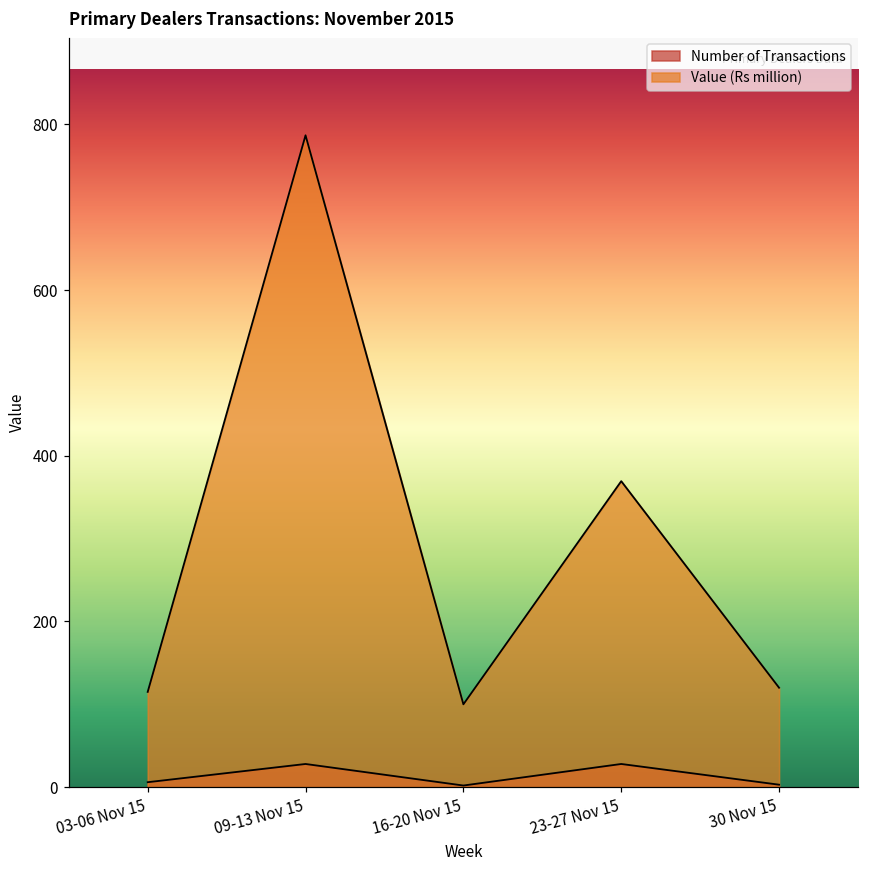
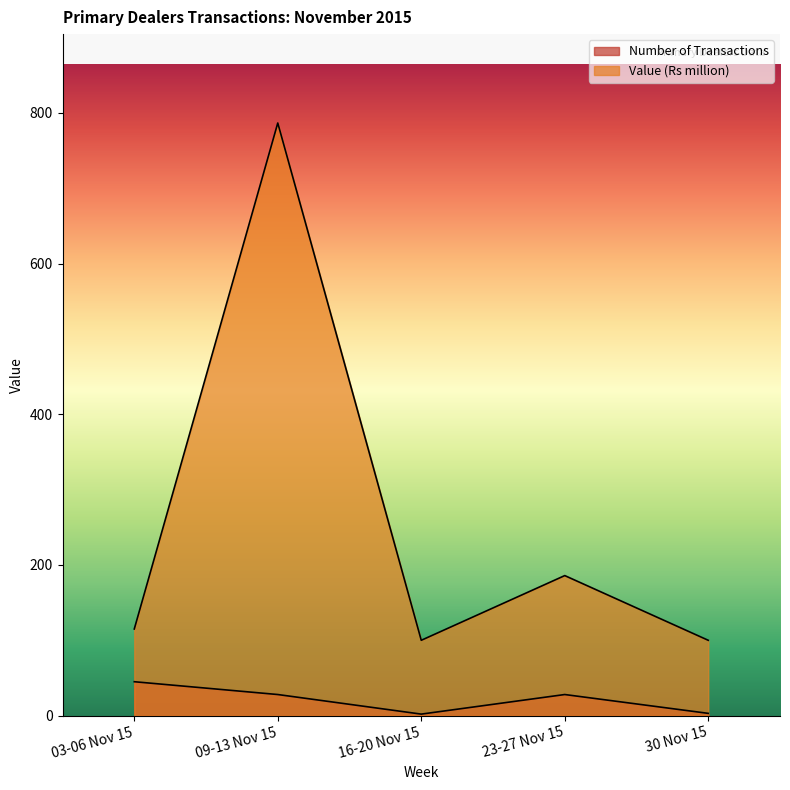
Number of Transactions, 03-06 Nov 15: 10 -> 50
Value (Rs million), 23-27 Nov 15: 370 -> 190
Value (Rs million), 30 Nov 15: 120 -> 100
